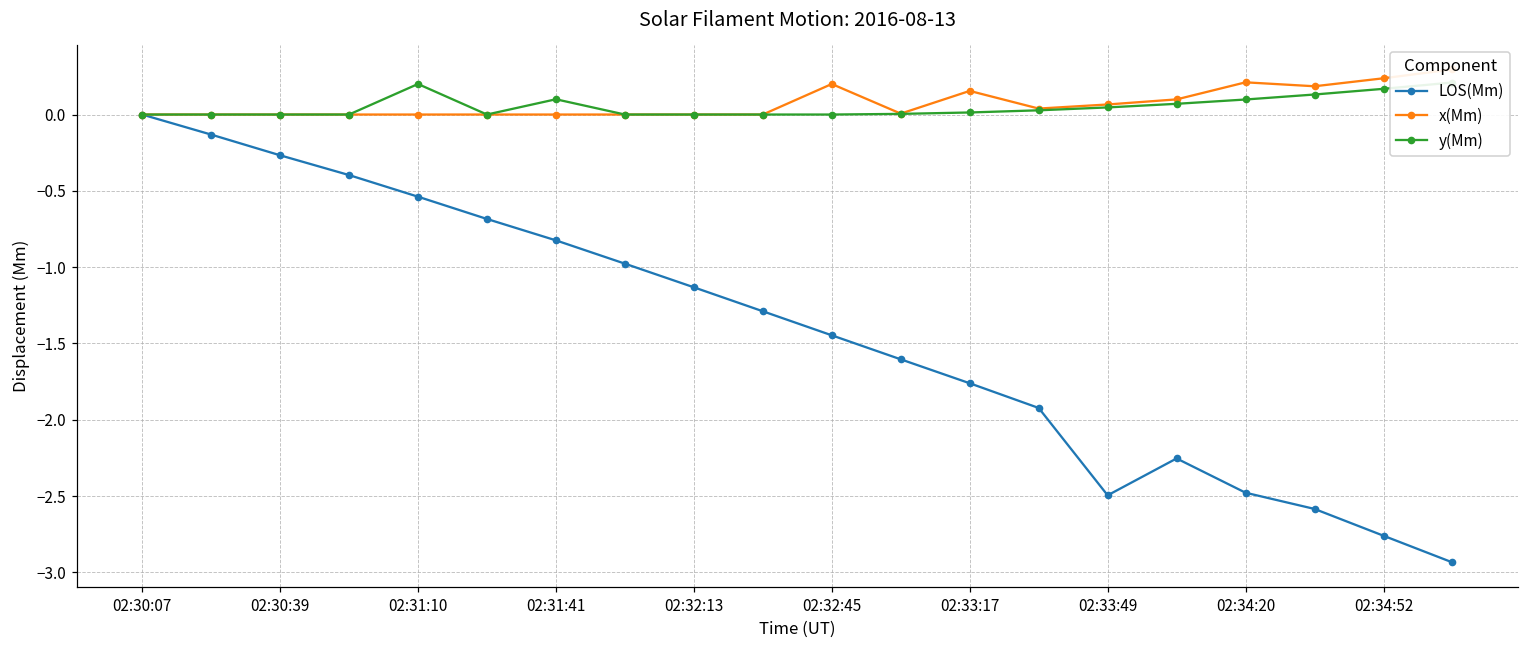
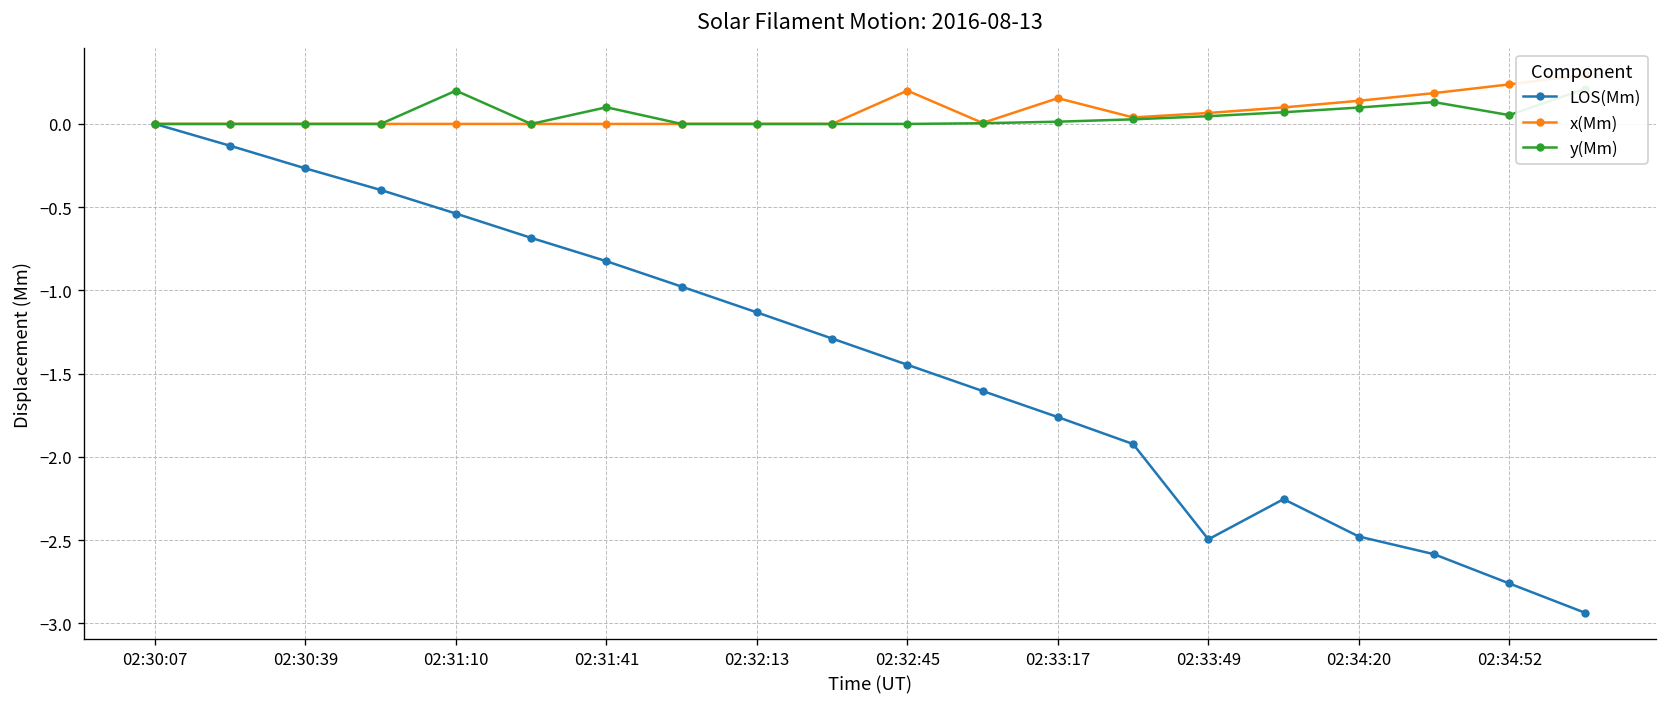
x(Mm), 02:34:20: 0.21 -> 0.14
y(Mm), 02:34:52: 0.17 -> 0.05
